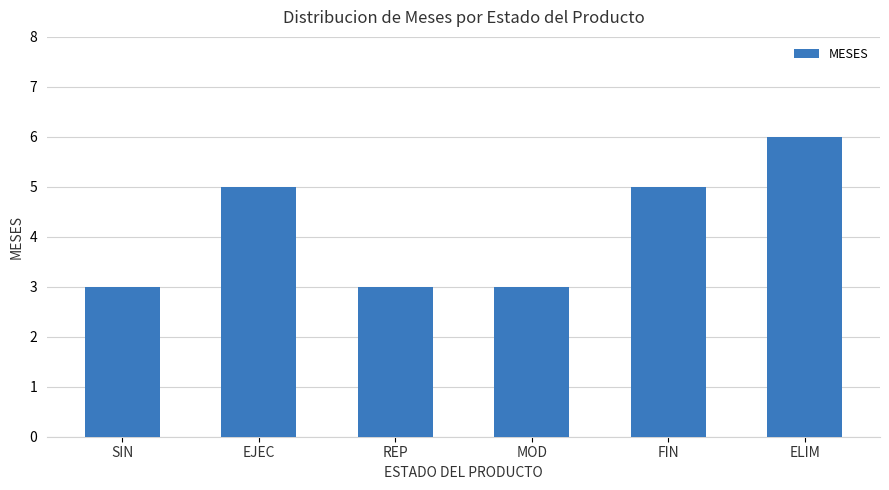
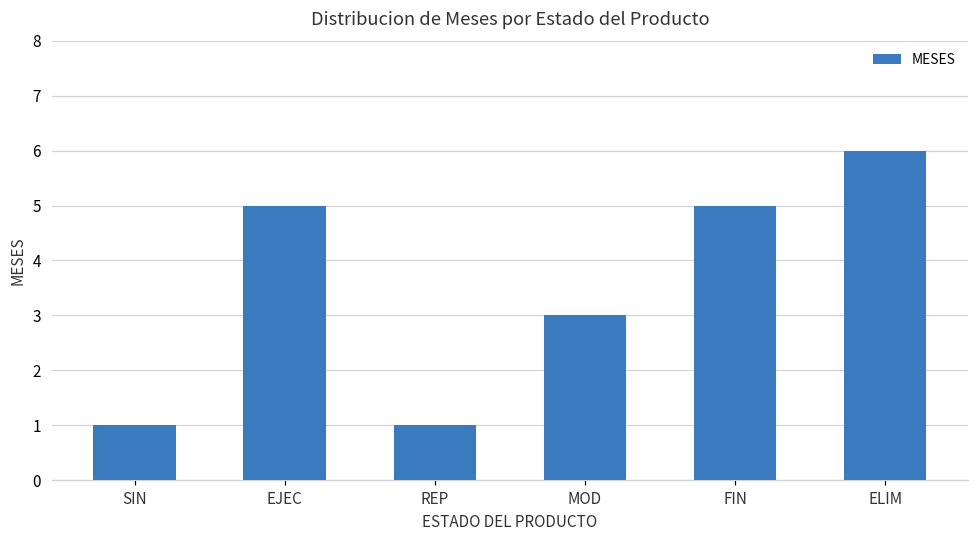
SIN: 3 -> 1
REP: 3 -> 1
